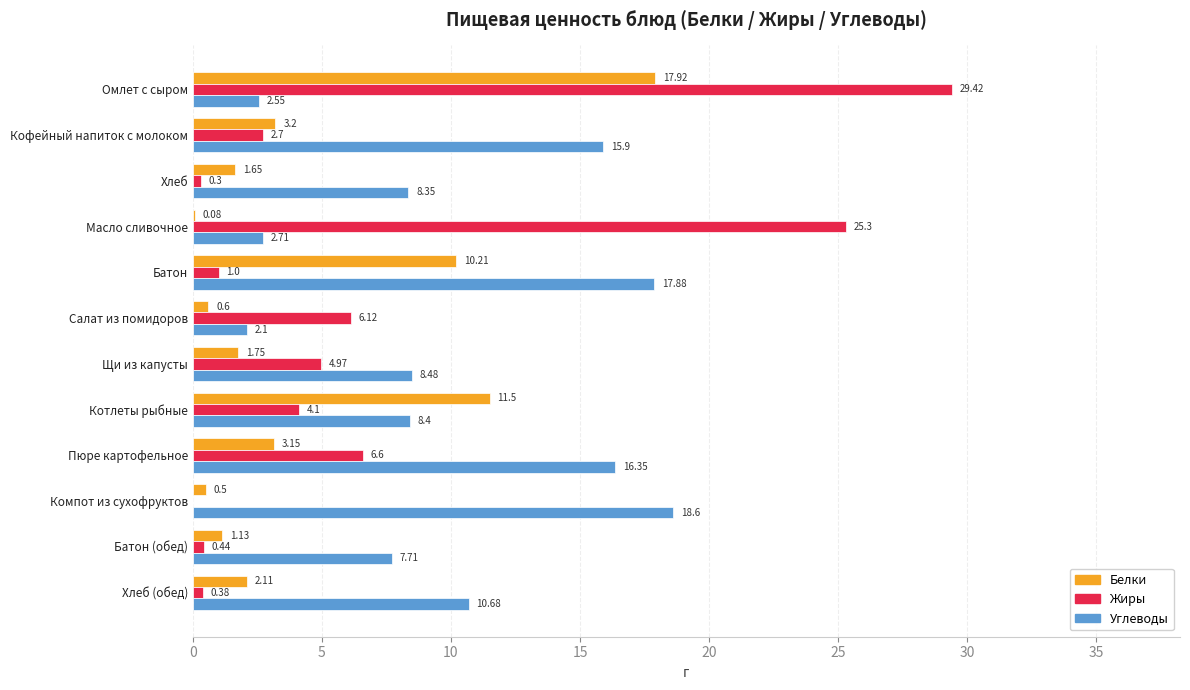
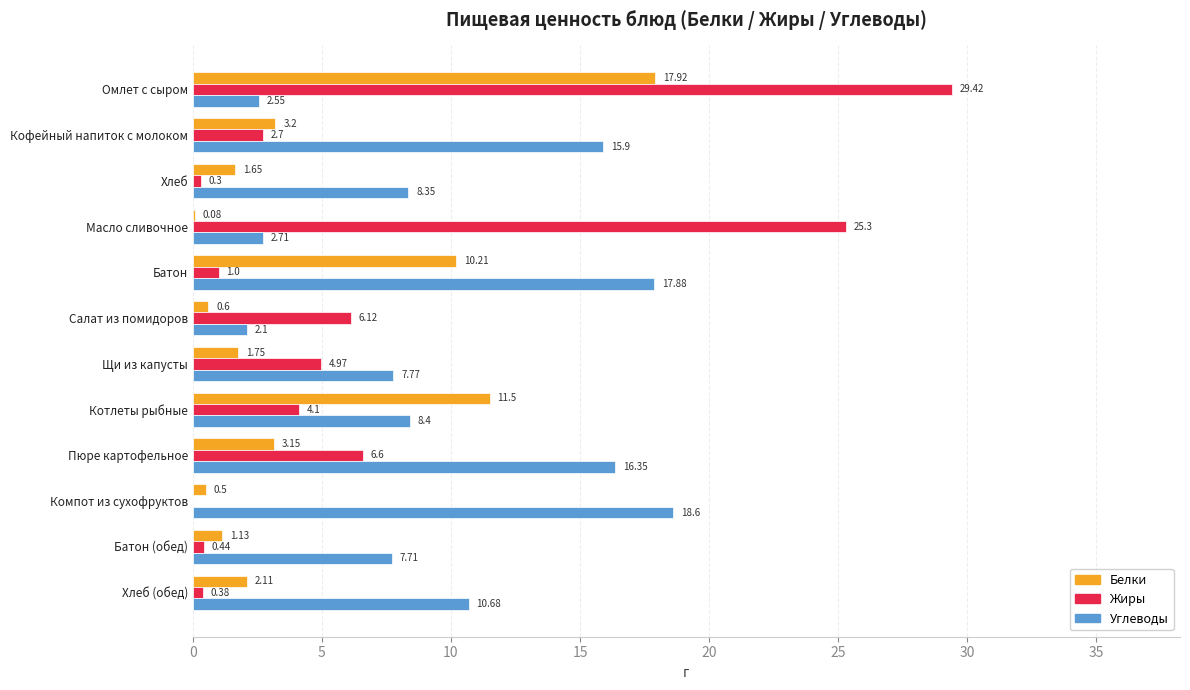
Углеводы, Щи из капусты: 8.48 -> 7.77
